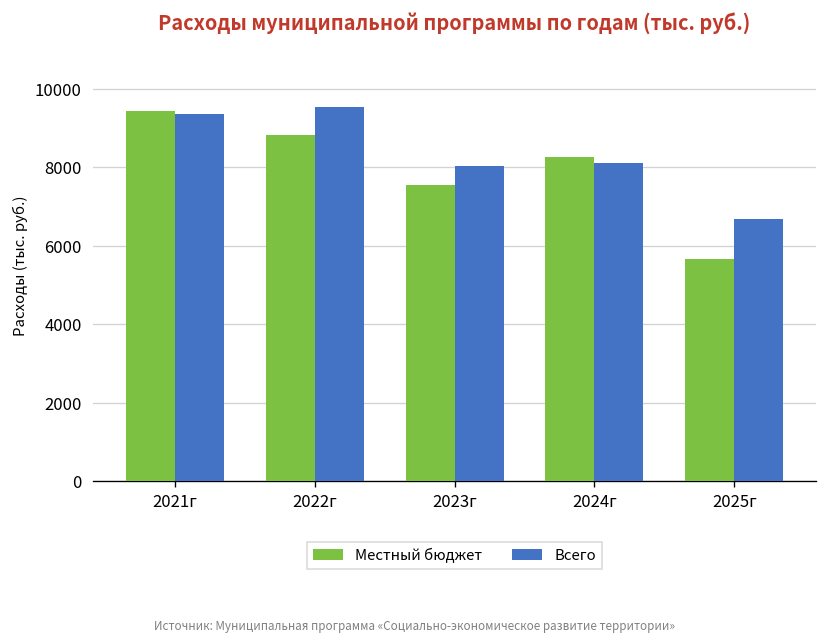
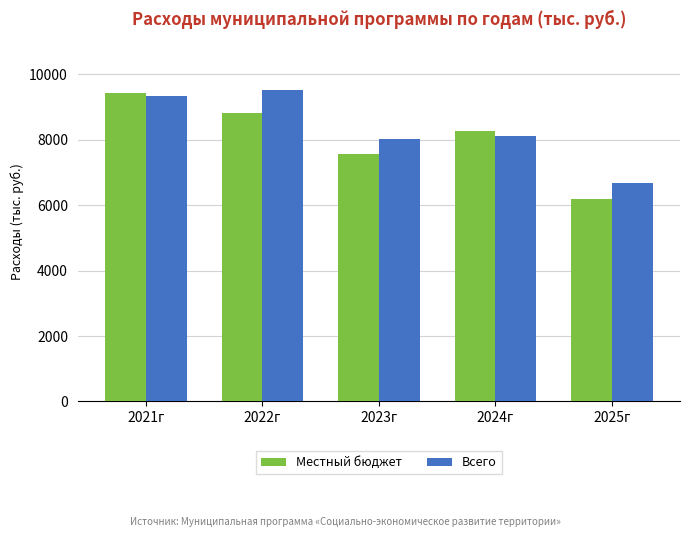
Местный бюджет, 2025г: 5700 -> 6200
